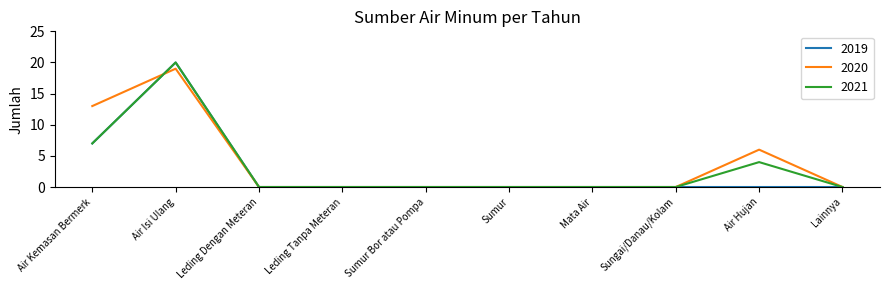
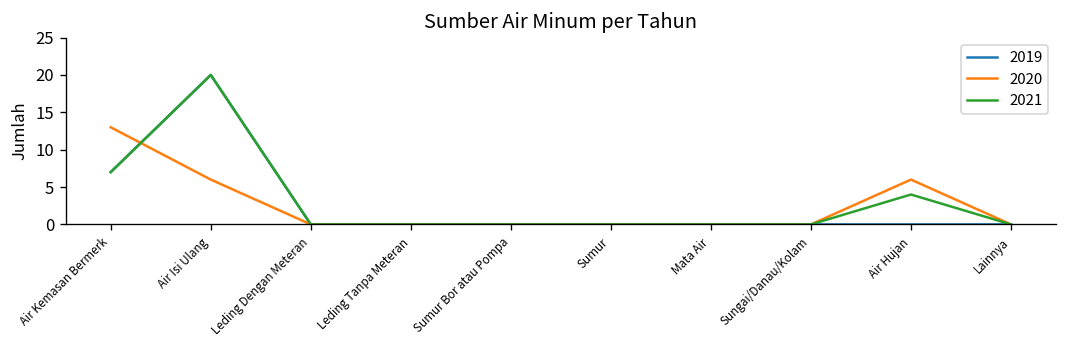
2020, Air Isi Ulang: 19 -> 6
